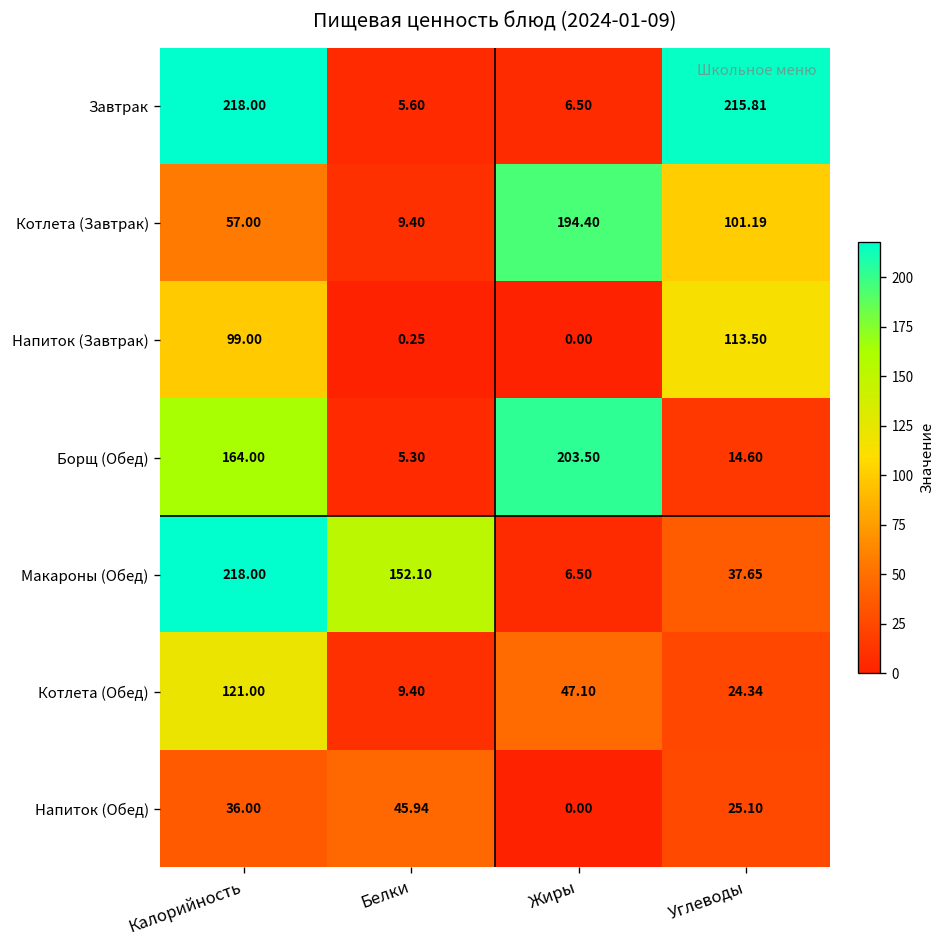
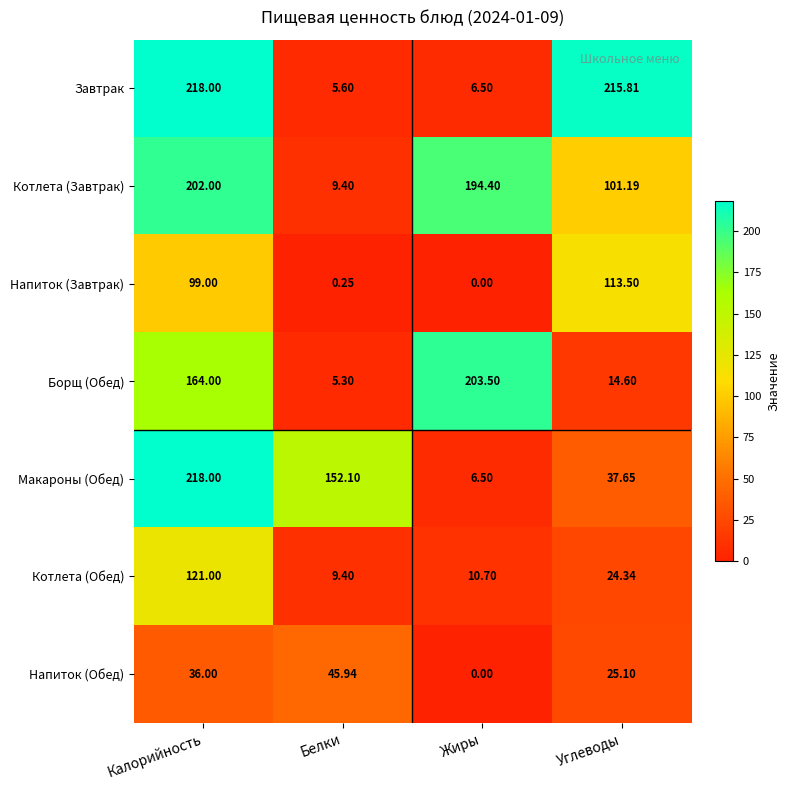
Котлета (Завтрак), Калорийность: 57.00 -> 202.00
Котлета (Обед), Жиры: 47.10 -> 10.70
